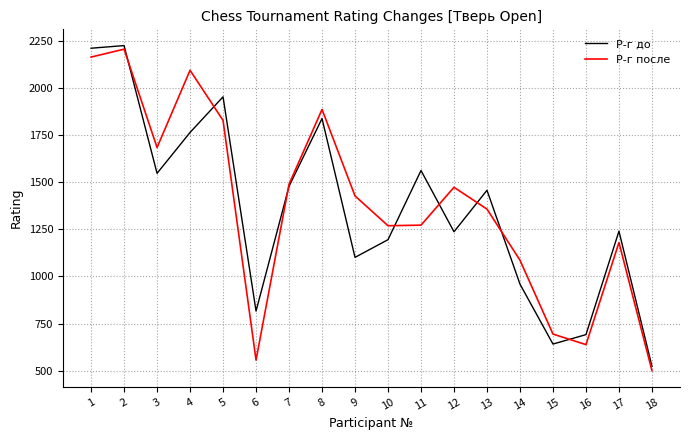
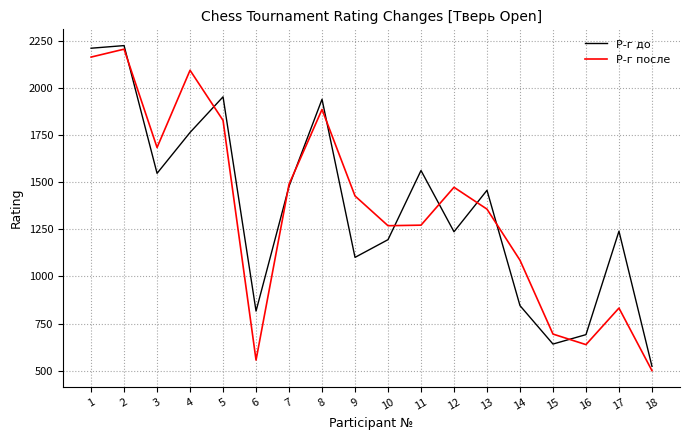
Р-г до, 8: 1840 -> 1940
Р-г до, 14: 960 -> 850
Р-г после, 17: 1180 -> 830
